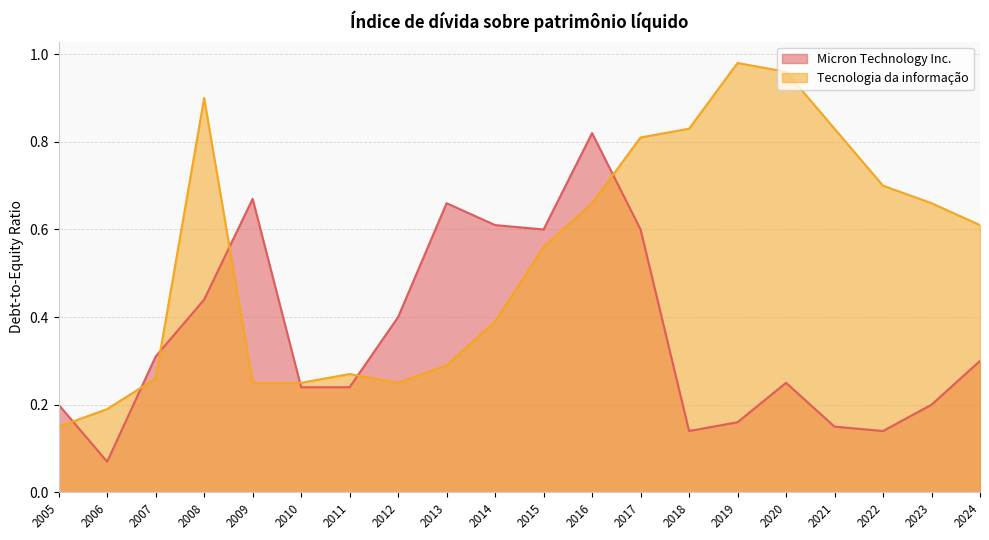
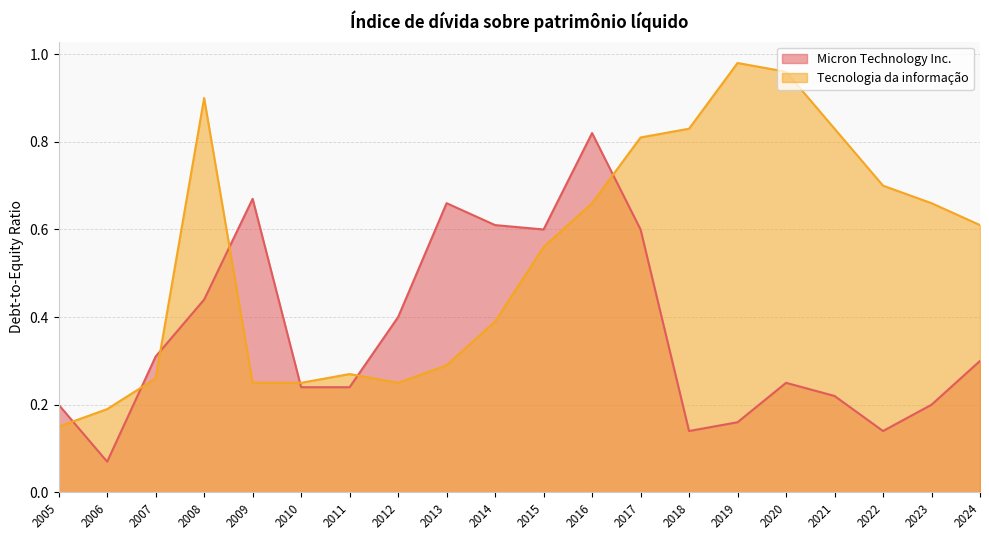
Micron Technology Inc., 2021: 0.15 -> 0.22
